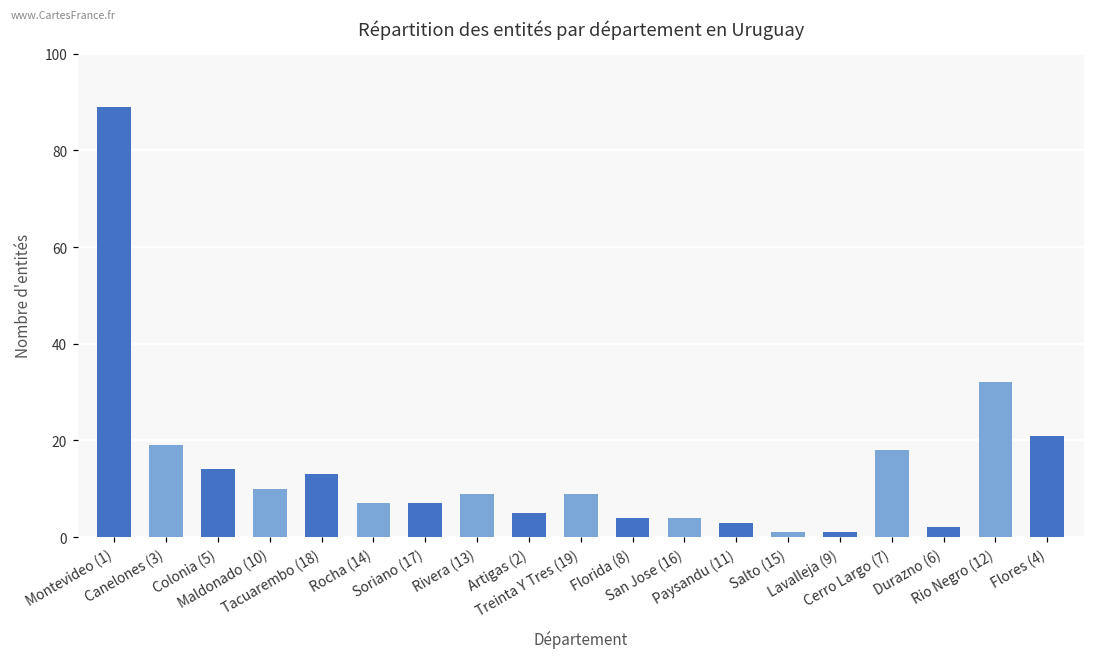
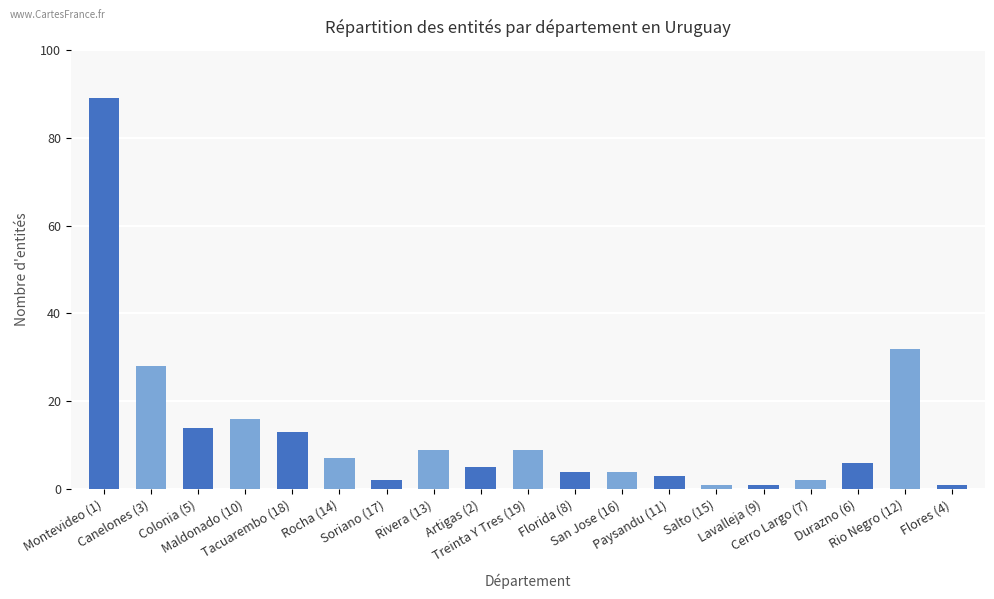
Canelones (3): 19 -> 28
Maldonado (10): 10 -> 16
Soriano (17): 7 -> 2
Cerro Largo (7): 18 -> 2
Durazno (6): 2 -> 6
Flores (4): 21 -> 1
